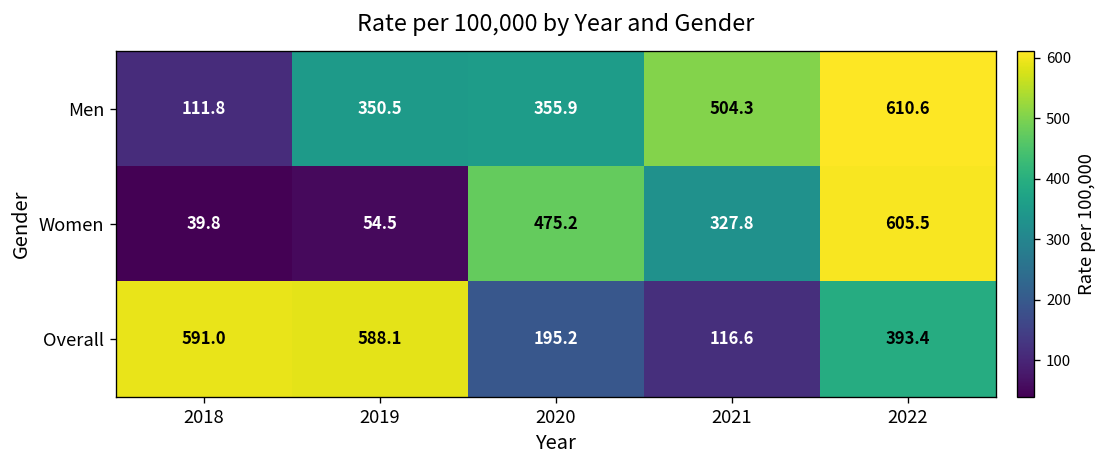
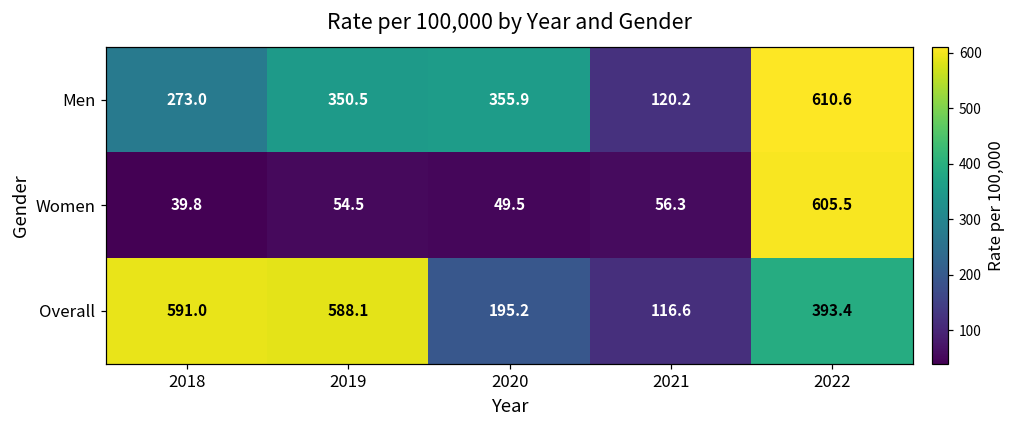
Men, 2018: 111.8 -> 273.0
Men, 2021: 504.3 -> 120.2
Women, 2020: 475.2 -> 49.5
Women, 2021: 327.8 -> 56.3
